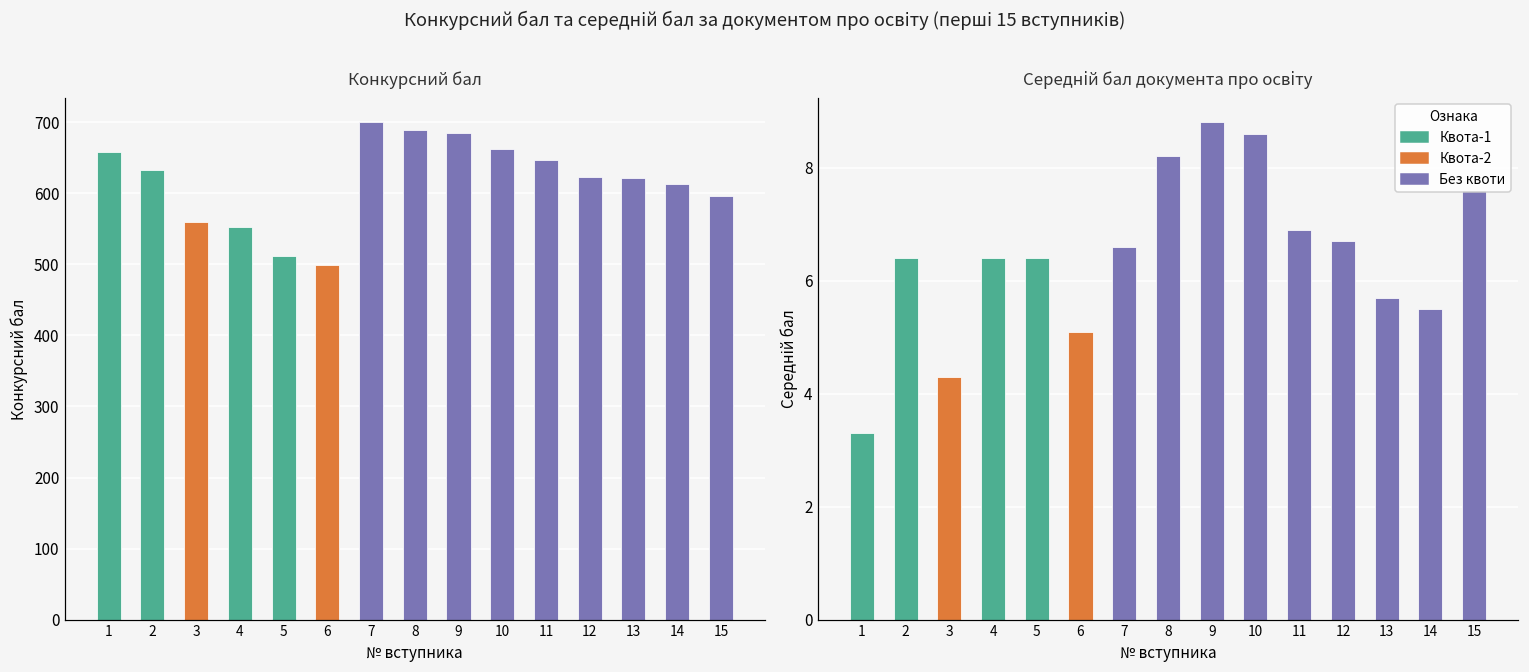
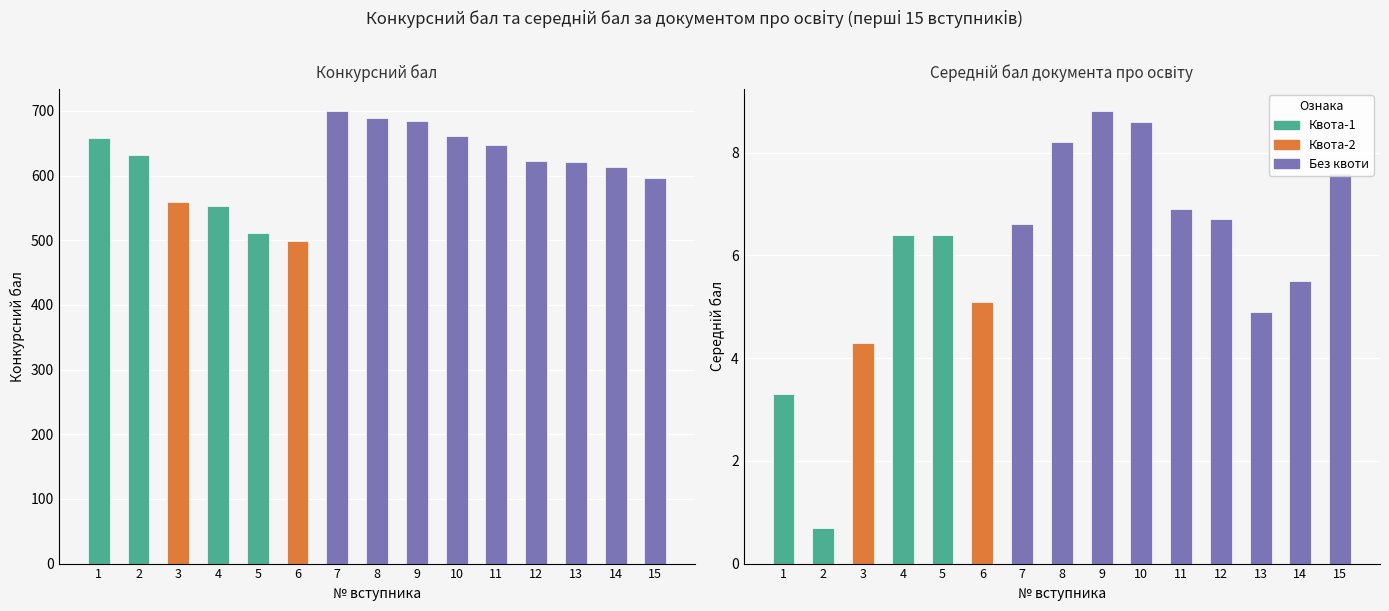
Середній бал документа про освіту, 2: 6.4 -> 0.7
Середній бал документа про освіту, 13: 5.7 -> 4.9
